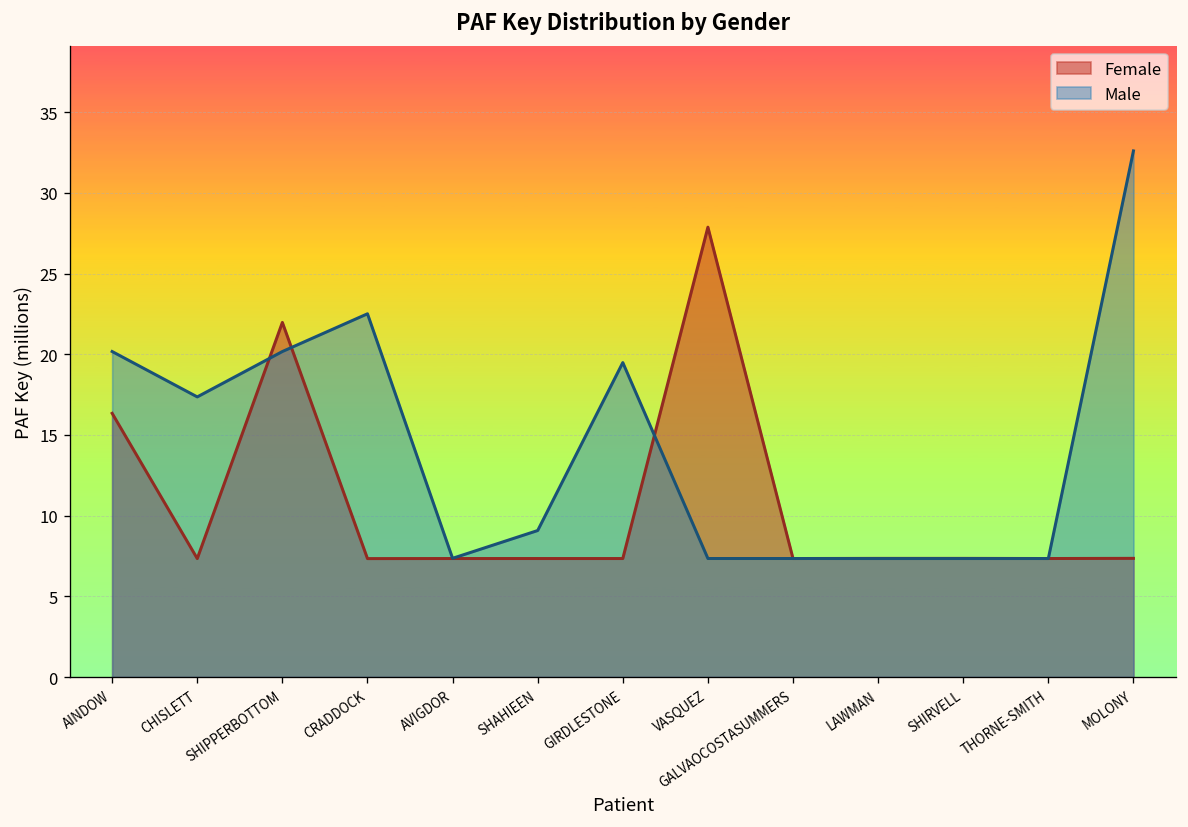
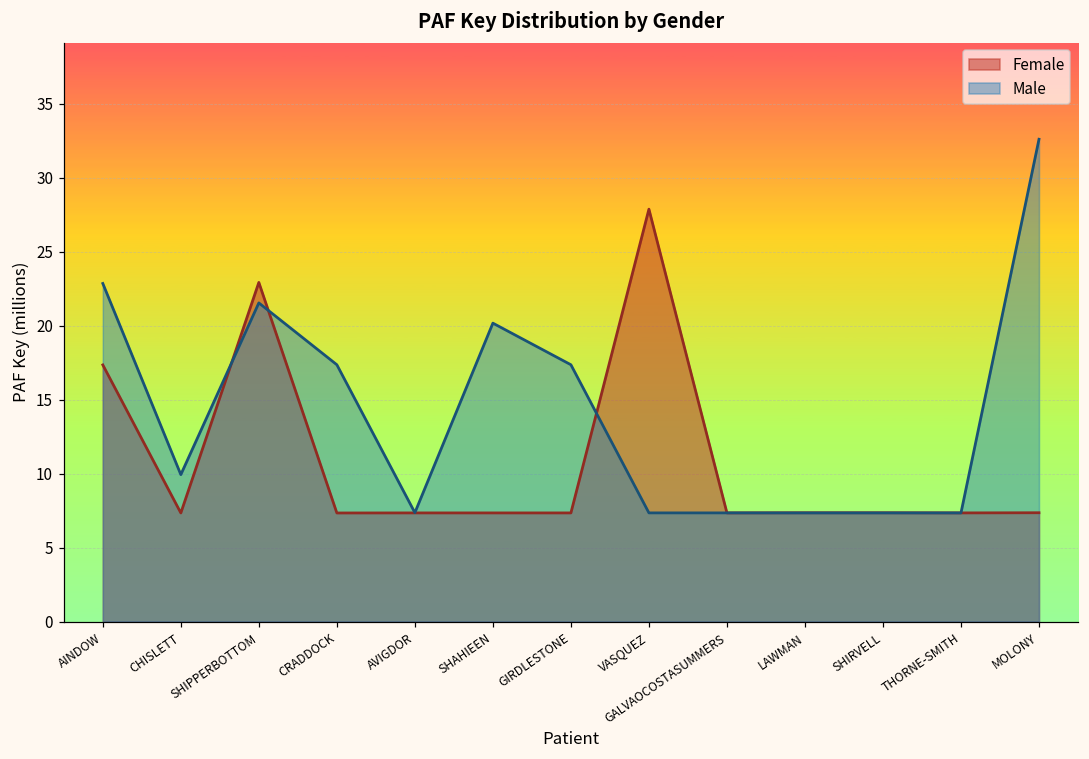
Female, AINDOW: 16.3 -> 17.3
Male, AINDOW: 20.2 -> 22.9
Male, CHISLETT: 17.4 -> 9.9
Female, SHIPPERBOTTOM: 22.0 -> 22.9
Male, SHIPPERBOTTOM: 20.2 -> 21.5
Male, CRADDOCK: 22.5 -> 17.4
Male, SHAHIEEN: 9.1 -> 20.2
Male, GIRDLESTONE: 19.5 -> 17.4
